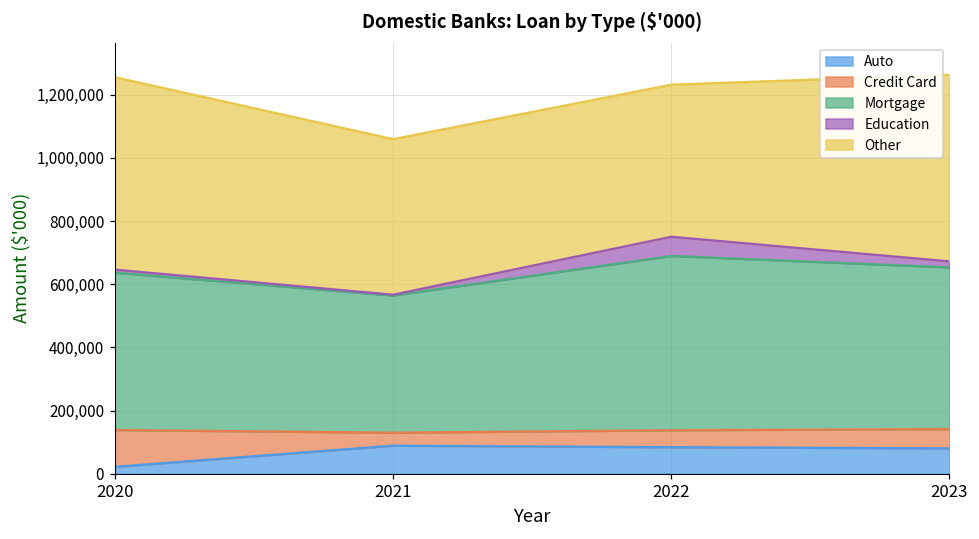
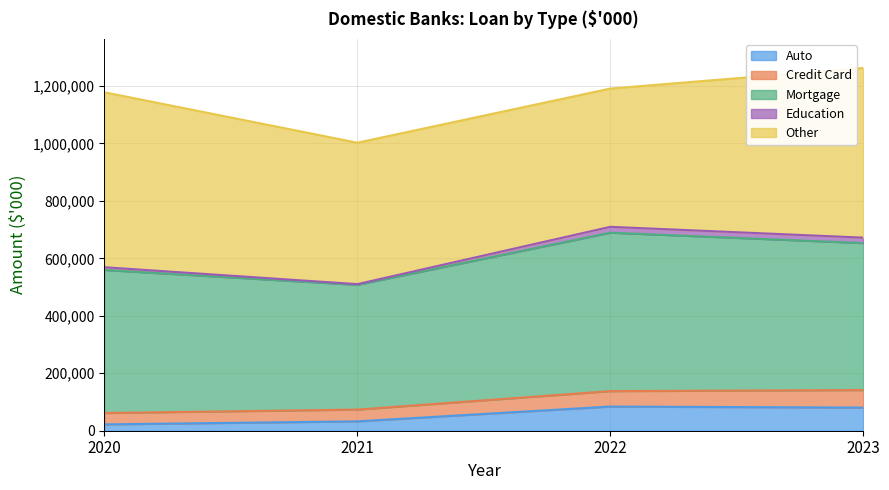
Credit Card, 2020: 120,000 -> 40,000
Auto, 2021: 90,000 -> 30,000
Education, 2022: 60,000 -> 20,000
